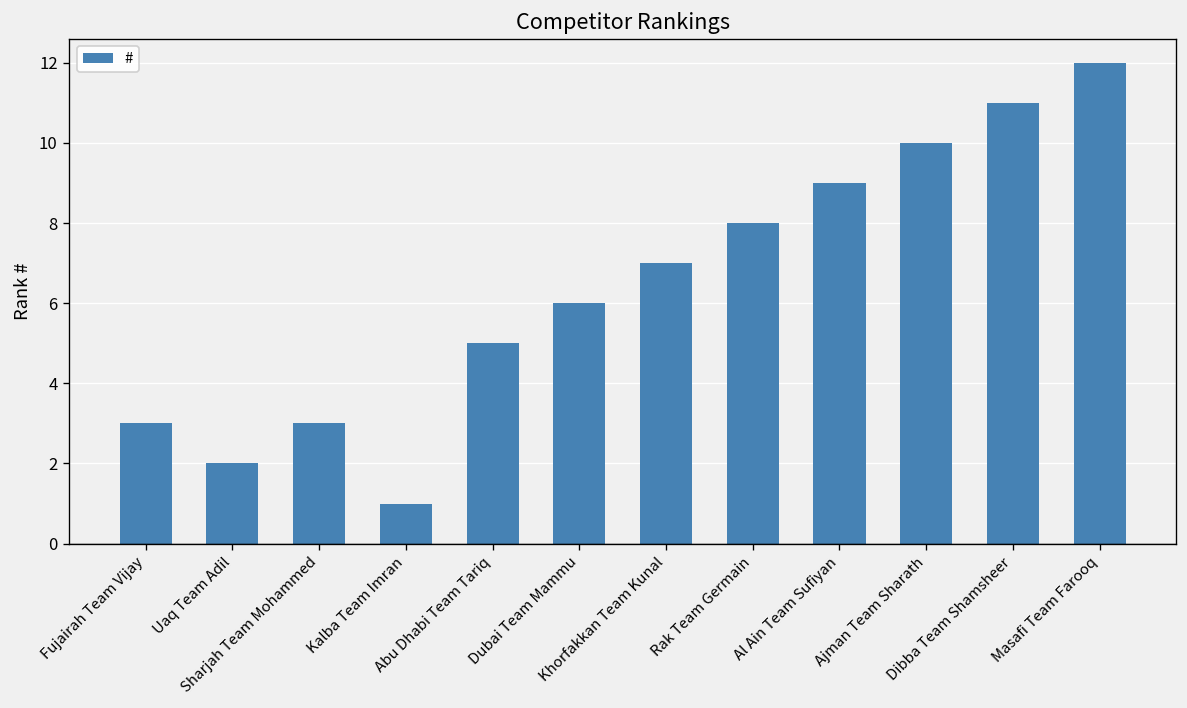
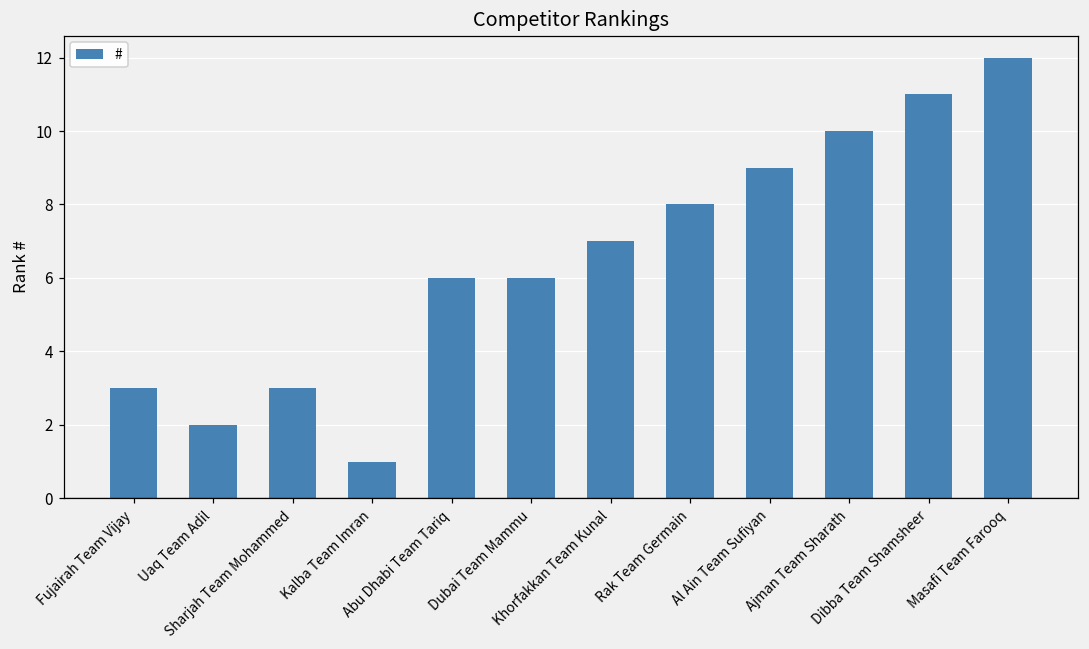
Abu Dhabi Team Tariq: 5 -> 6
